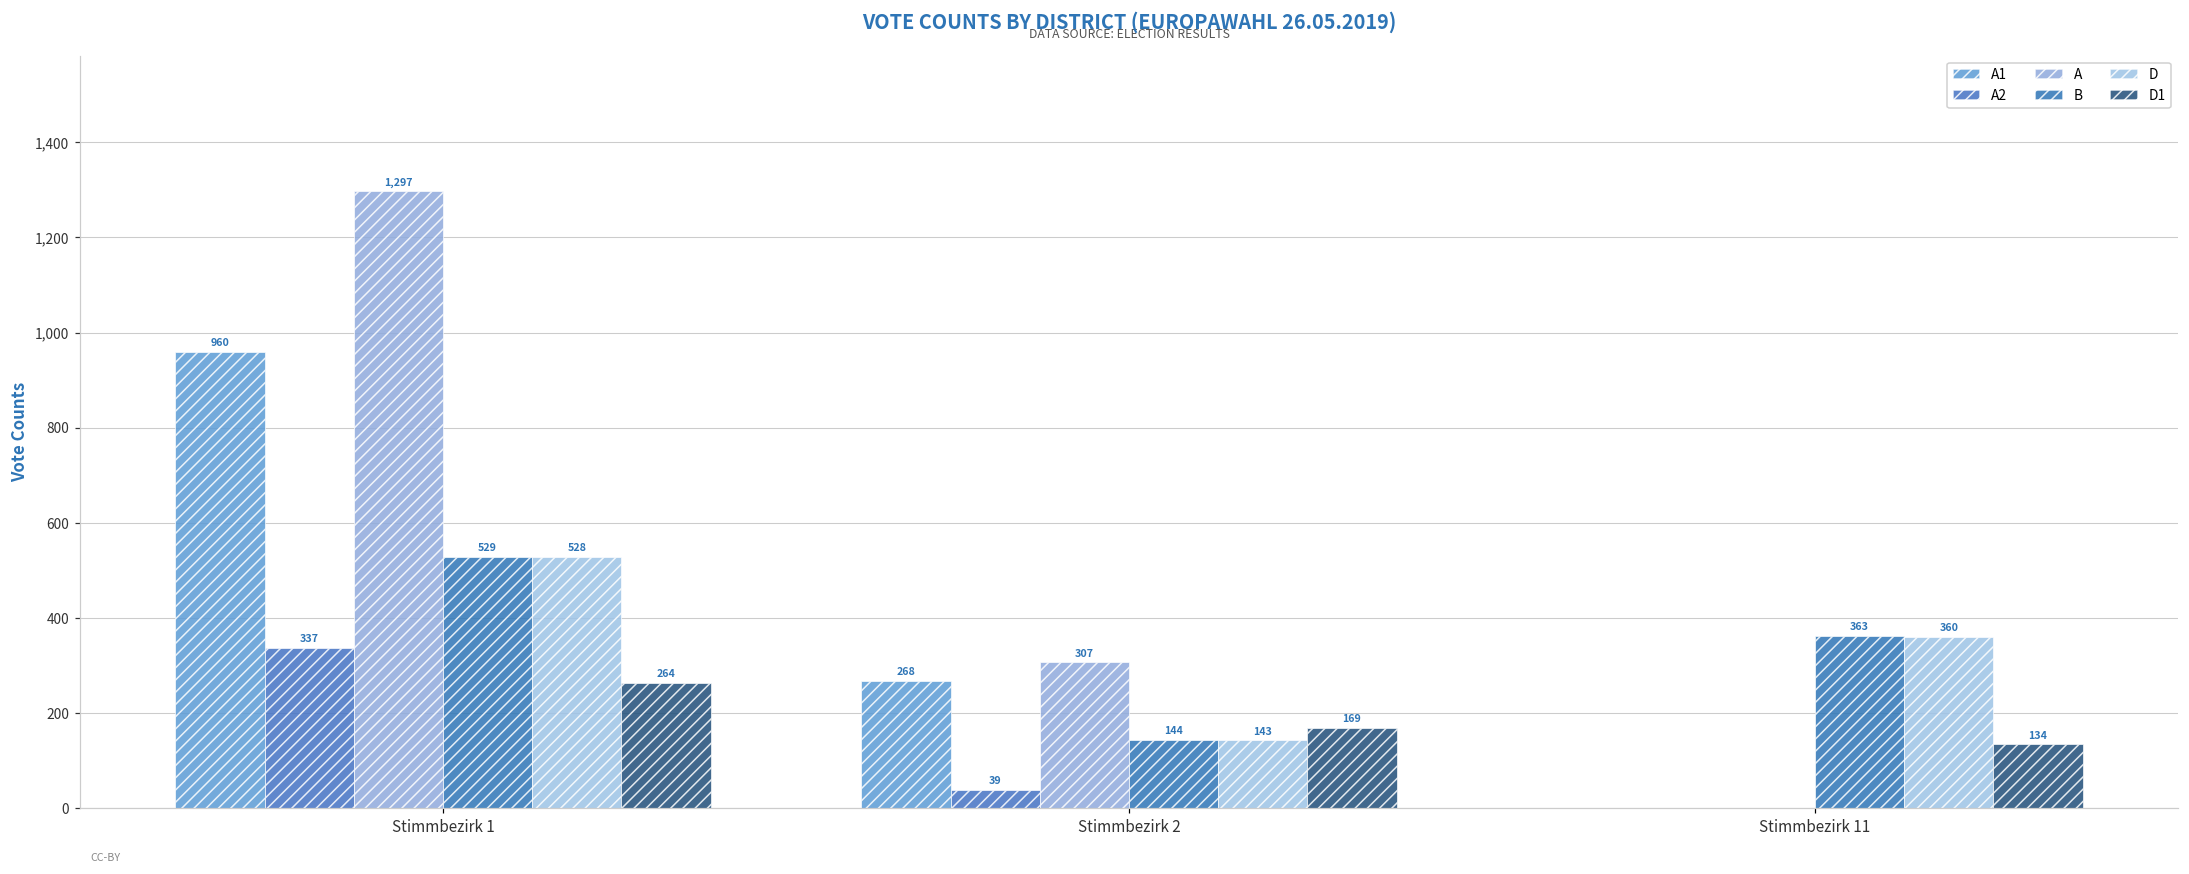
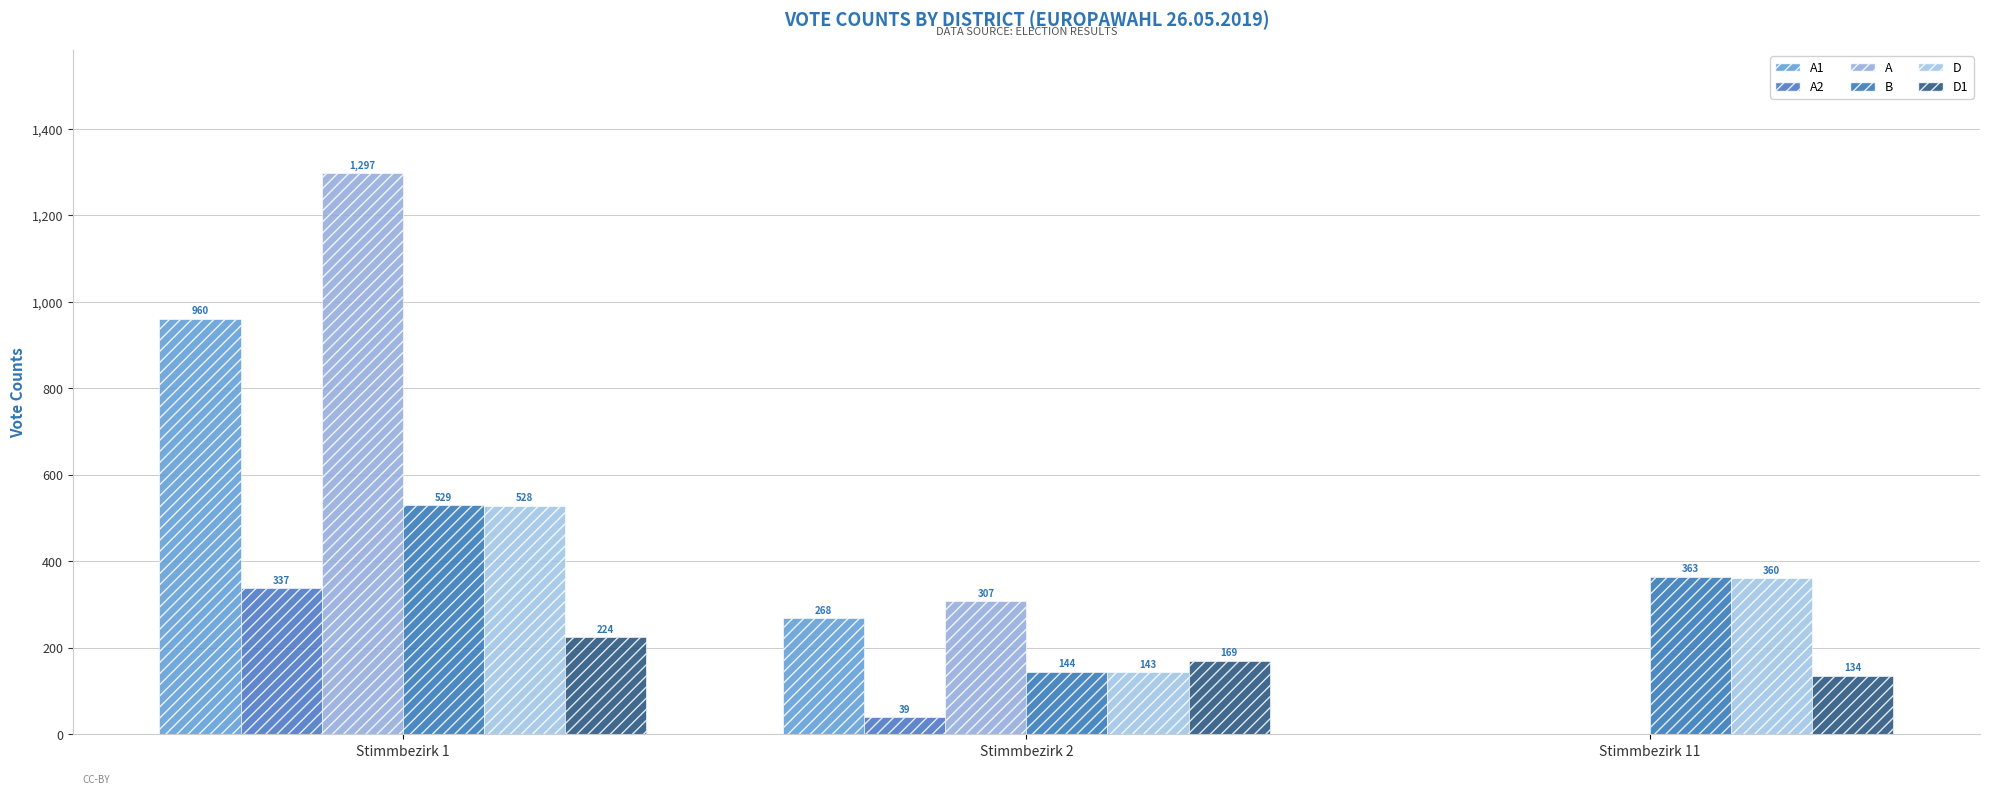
D1, Stimmbezirk 1: 264 -> 224
